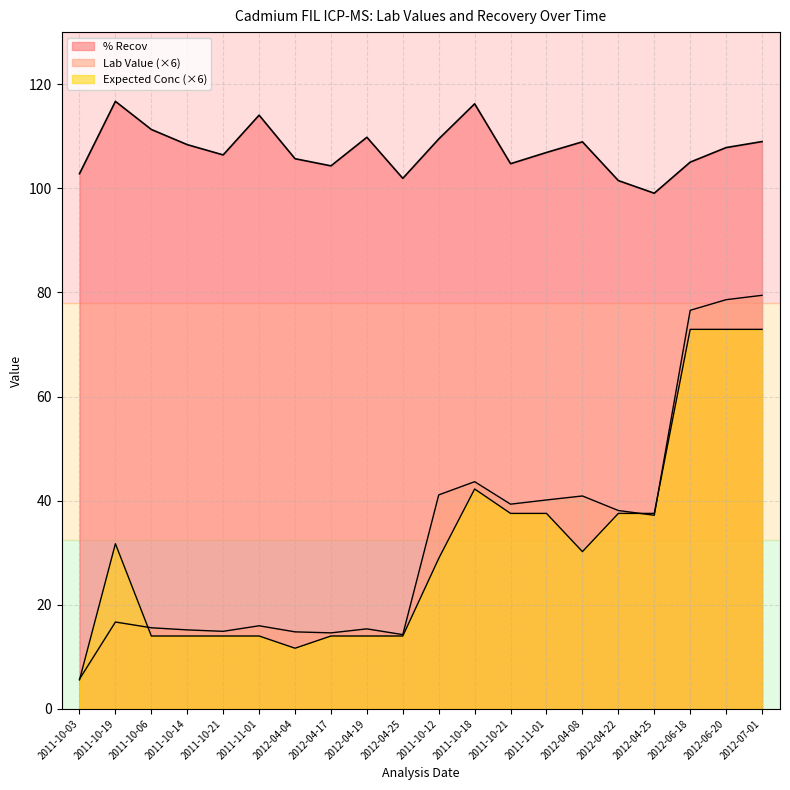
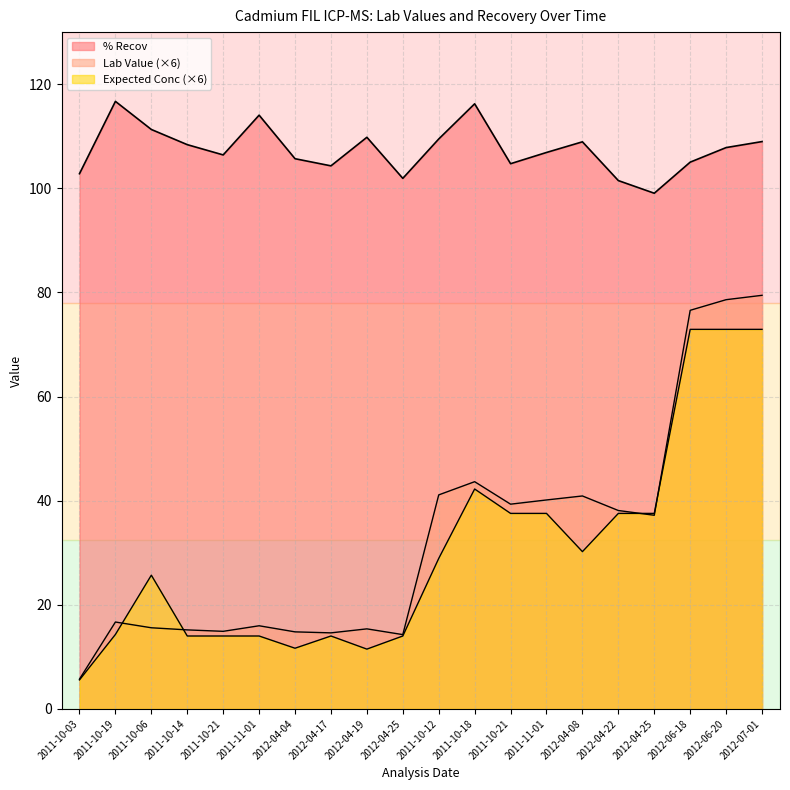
Expected Conc (×6), 2011-10-19: 32 -> 14
Expected Conc (×6), 2011-10-06: 14 -> 26
Expected Conc (×6), 2012-04-19: 14 -> 11
